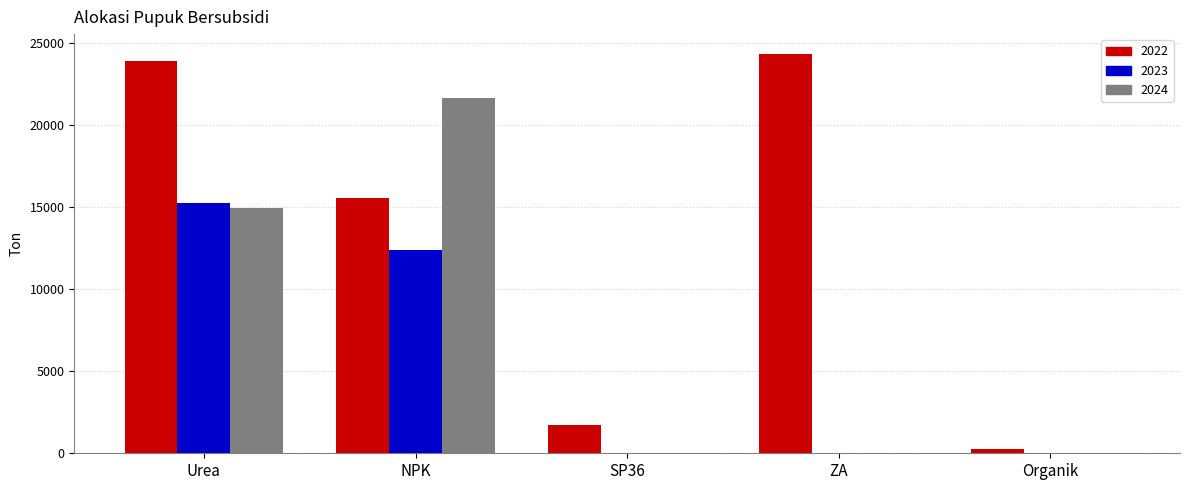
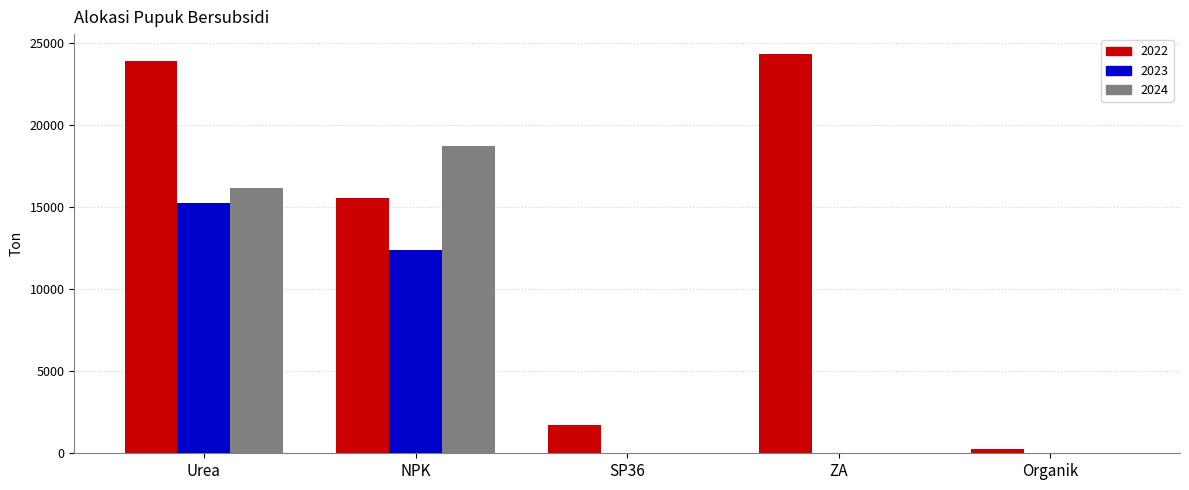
2024, Urea: 14900 -> 16200
2024, NPK: 21700 -> 18700
